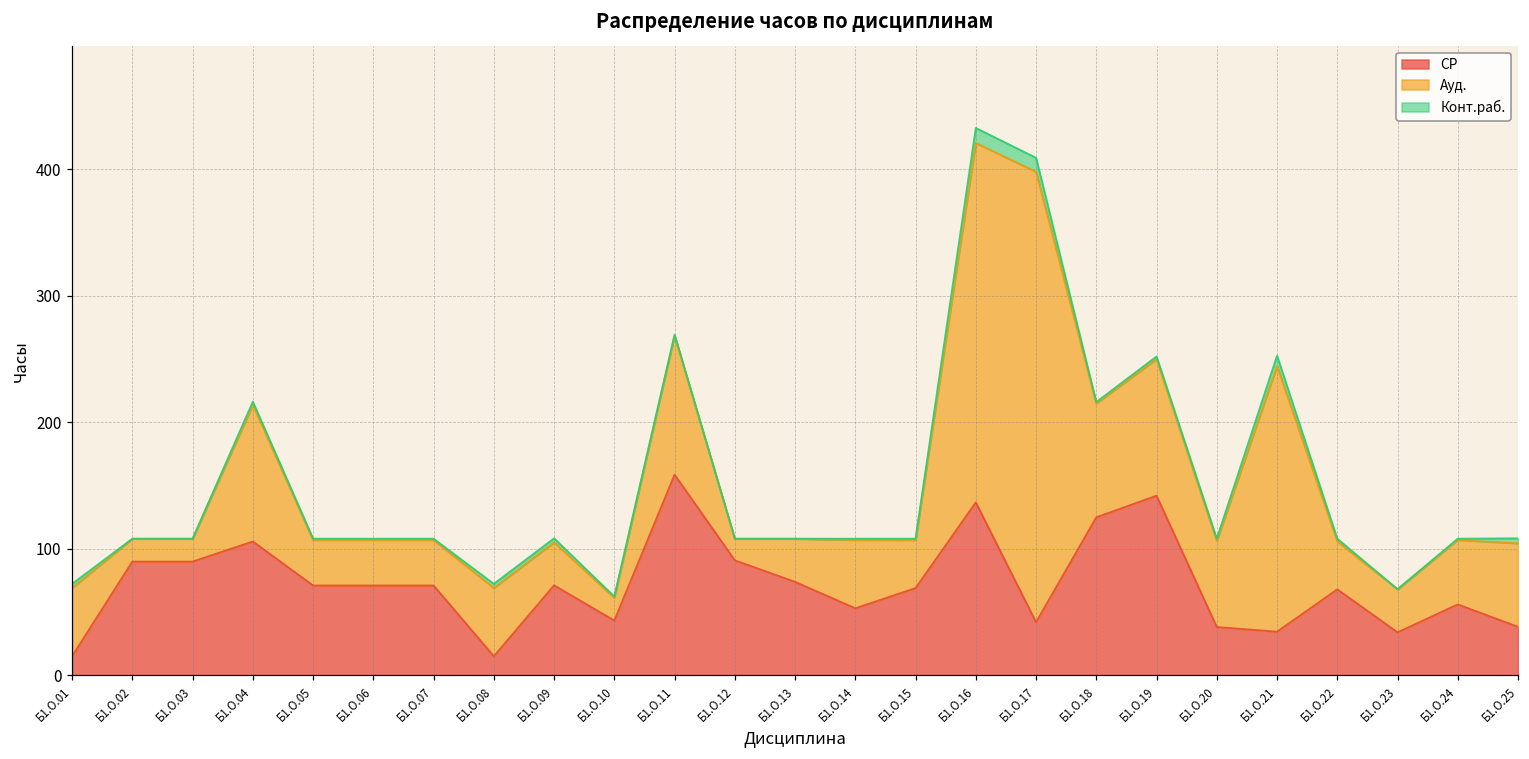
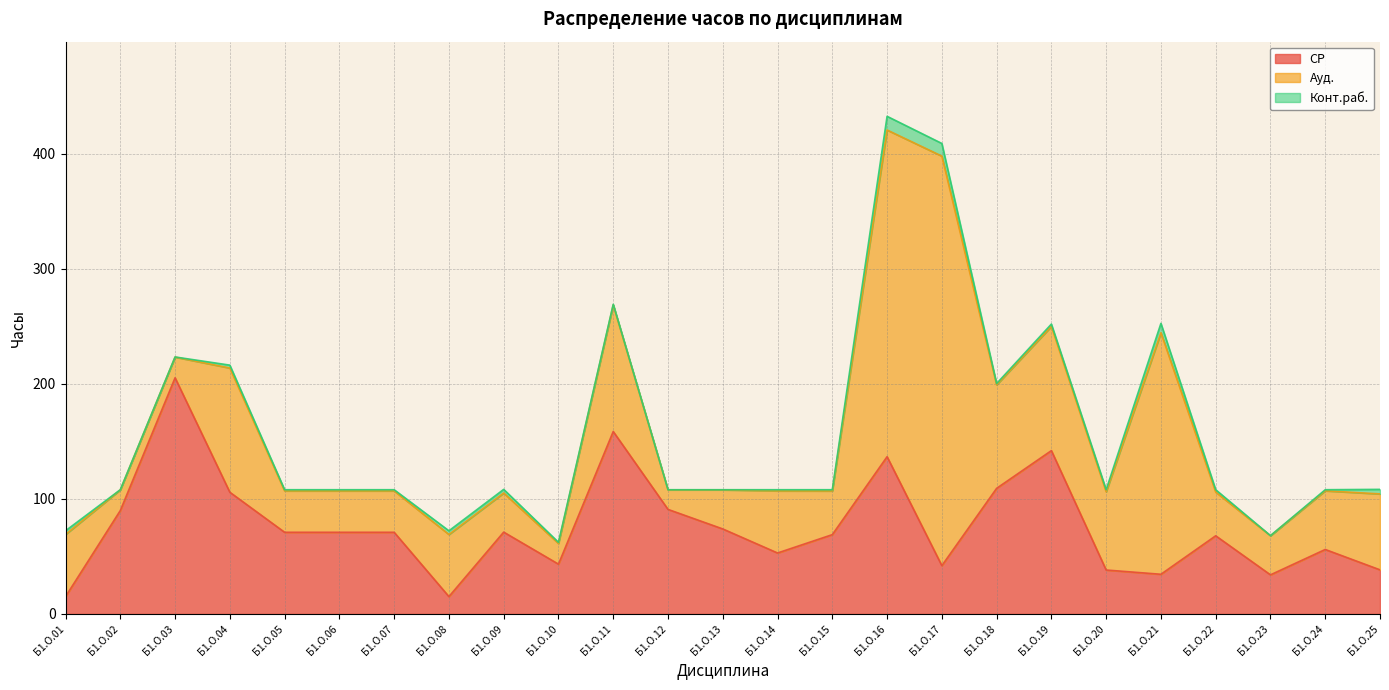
СР, Б1.О.03: 90 -> 205
СР, Б1.О.18: 125 -> 109
